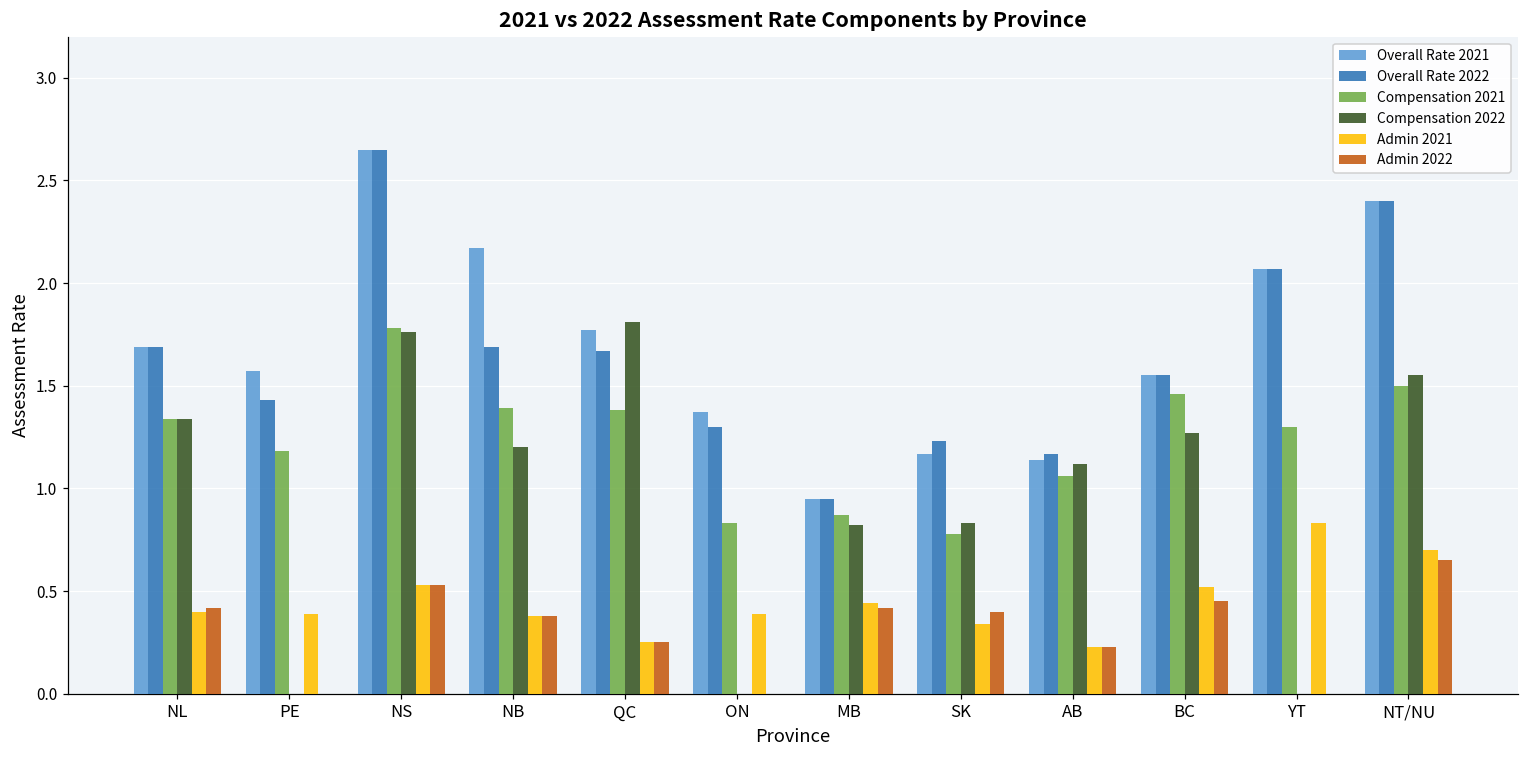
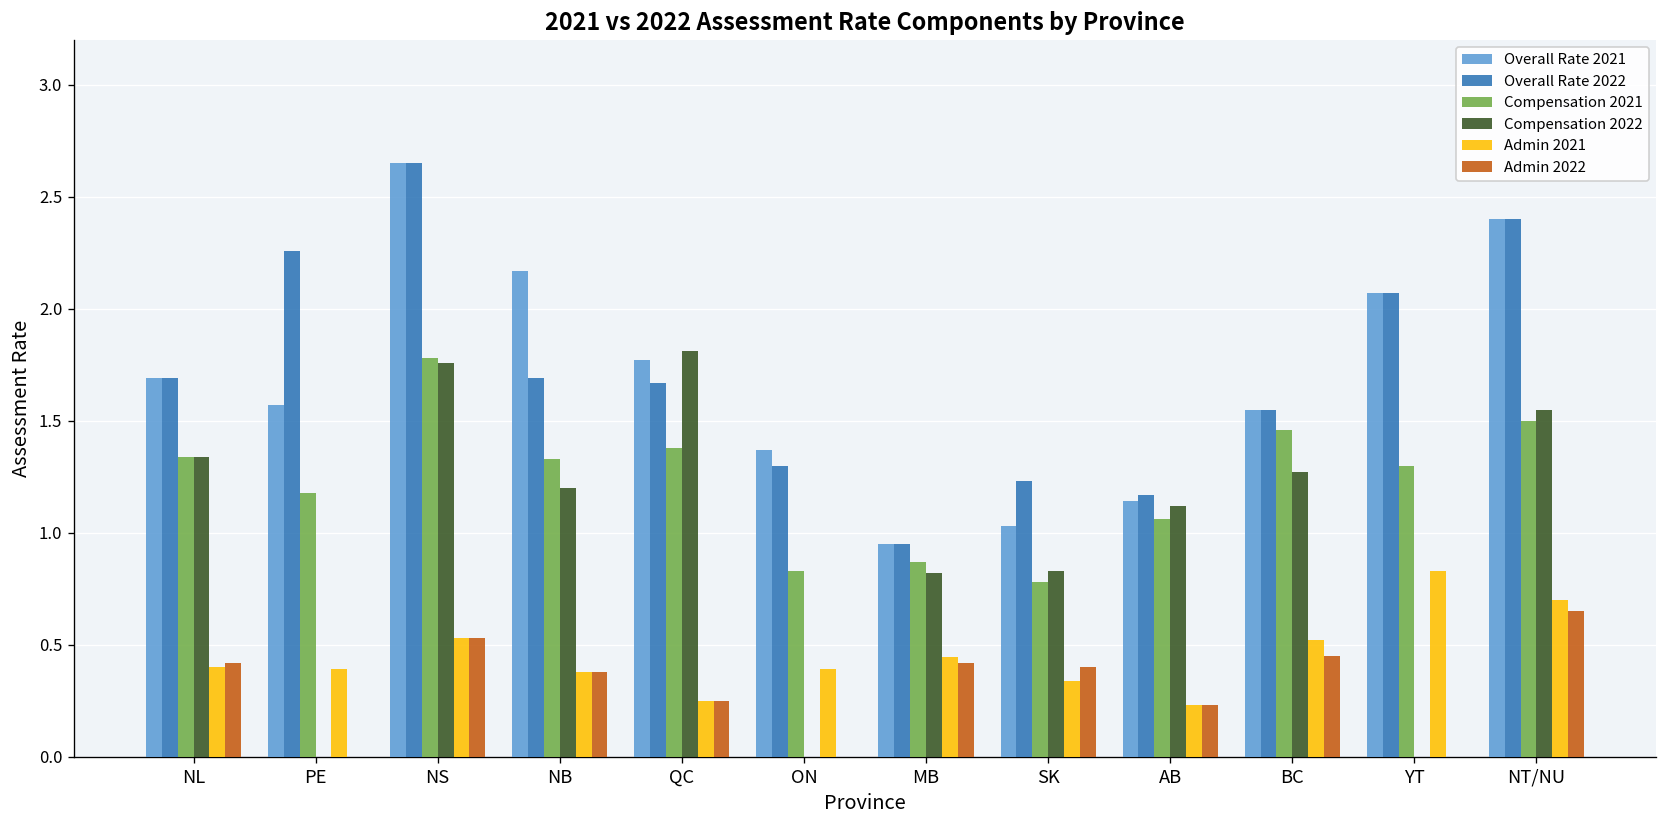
Overall Rate 2022, PE: 1.43 -> 2.26
Compensation 2021, NB: 1.39 -> 1.33
Overall Rate 2021, SK: 1.17 -> 1.03
